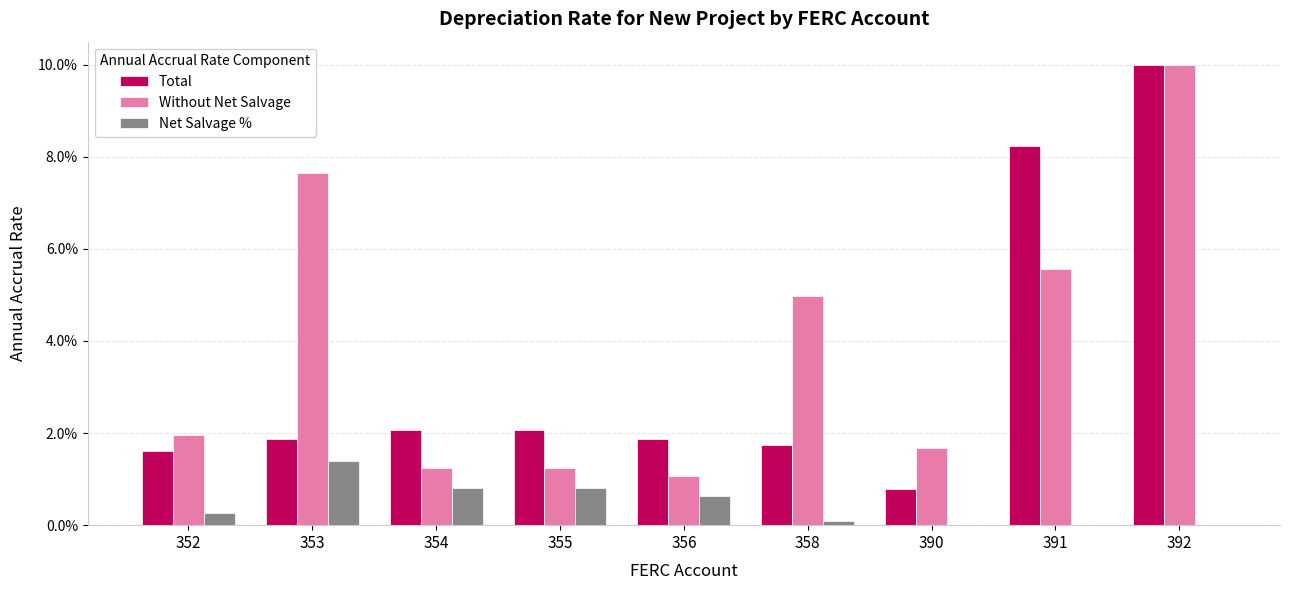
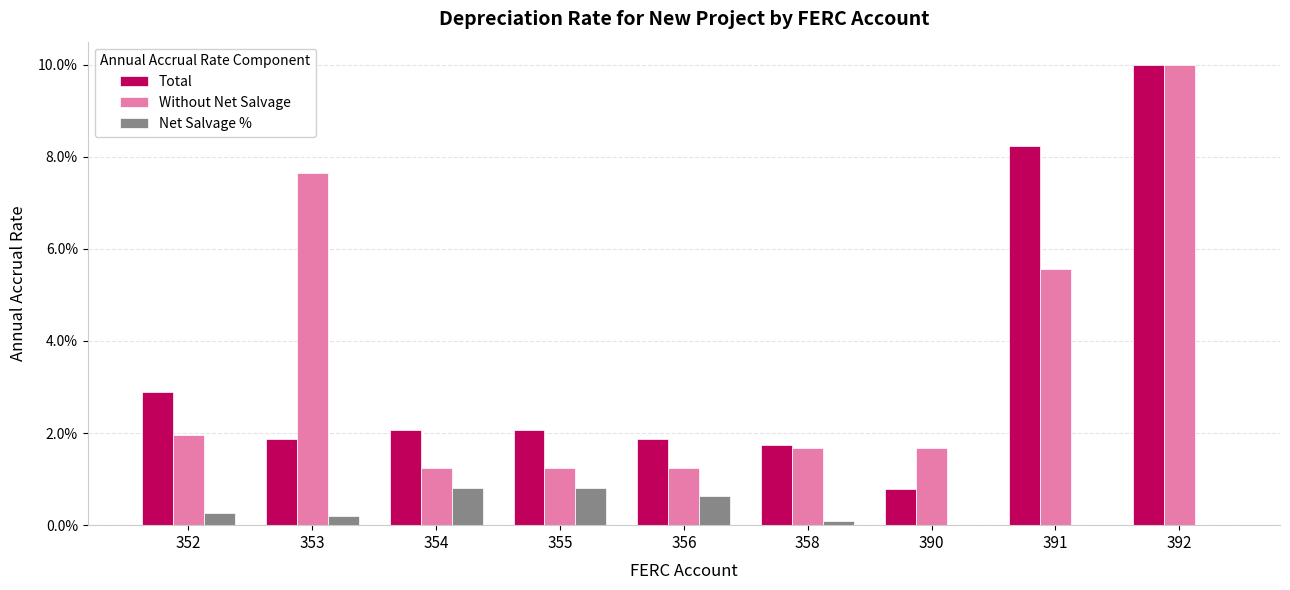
Total, 352: 1.6% -> 2.9%
Net Salvage %, 353: 1.4% -> 0.2%
Without Net Salvage, 356: 1.1% -> 1.3%
Without Net Salvage, 358: 5.0% -> 1.7%
